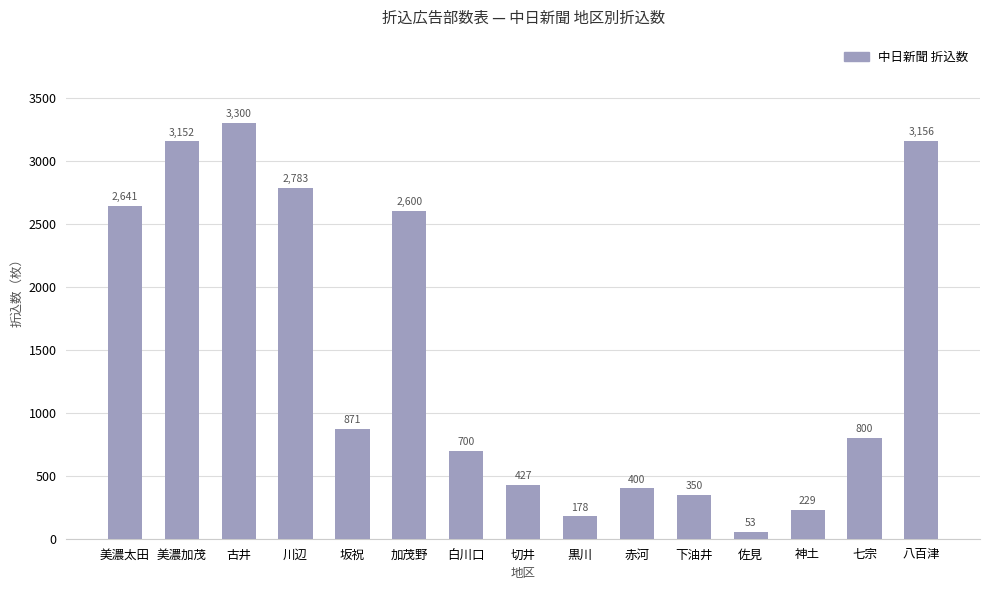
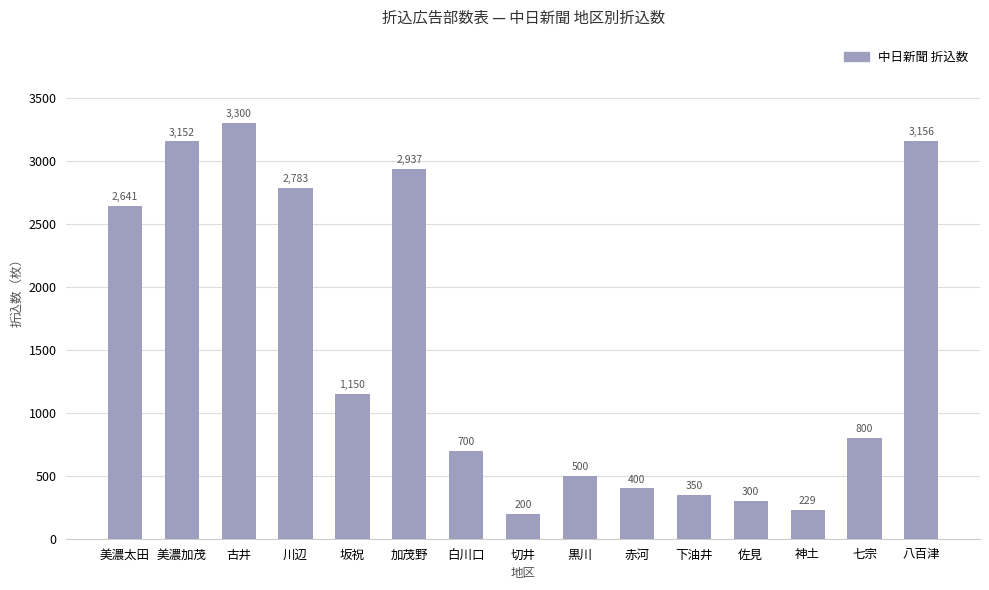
坂祝: 871 -> 1,150
加茂野: 2,600 -> 2,937
切井: 427 -> 200
黒川: 178 -> 500
佐見: 53 -> 300
